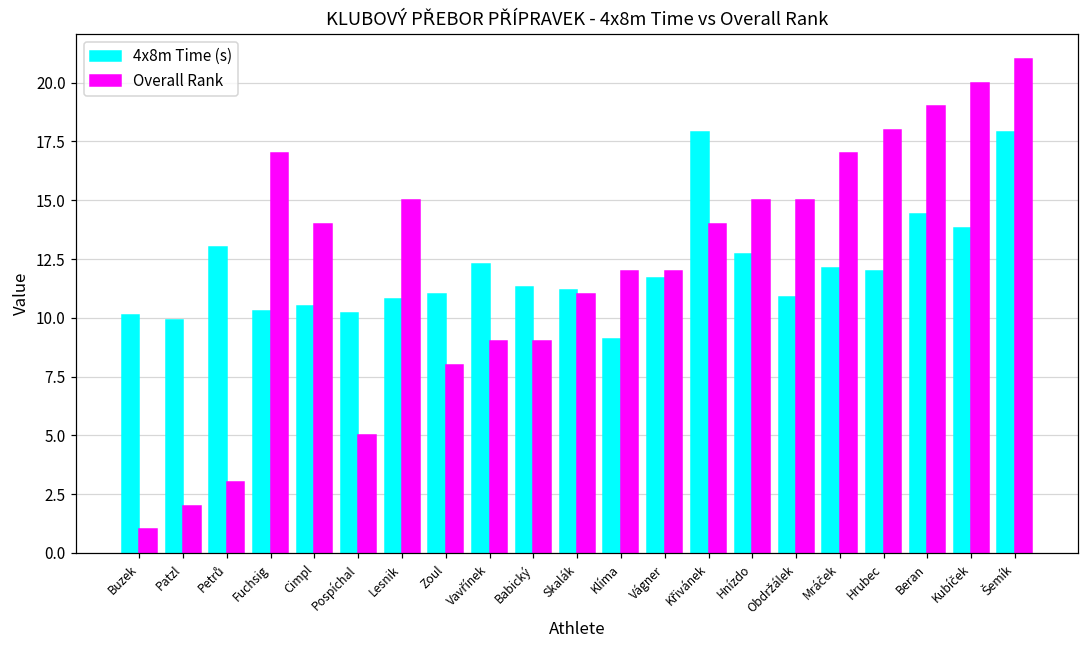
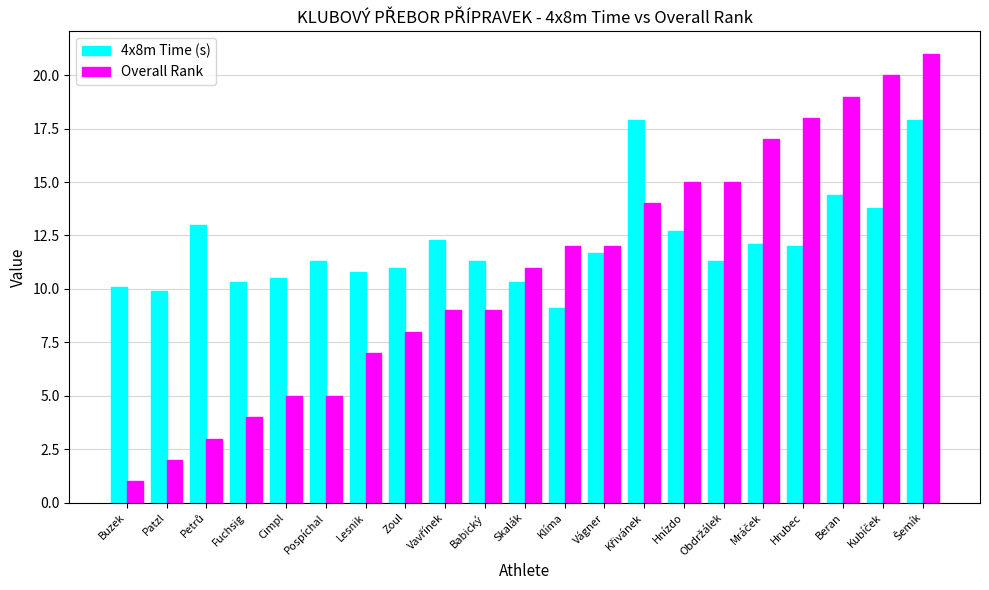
Overall Rank, Fuchsig: 17 -> 4
Overall Rank, Cimpl: 14 -> 5
4x8m Time (s), Pospíchal: 10.2 -> 11.3
Overall Rank, Lesnik: 15 -> 7
4x8m Time (s), Skalák: 11.2 -> 10.3
4x8m Time (s), Obdržálek: 10.9 -> 11.3
